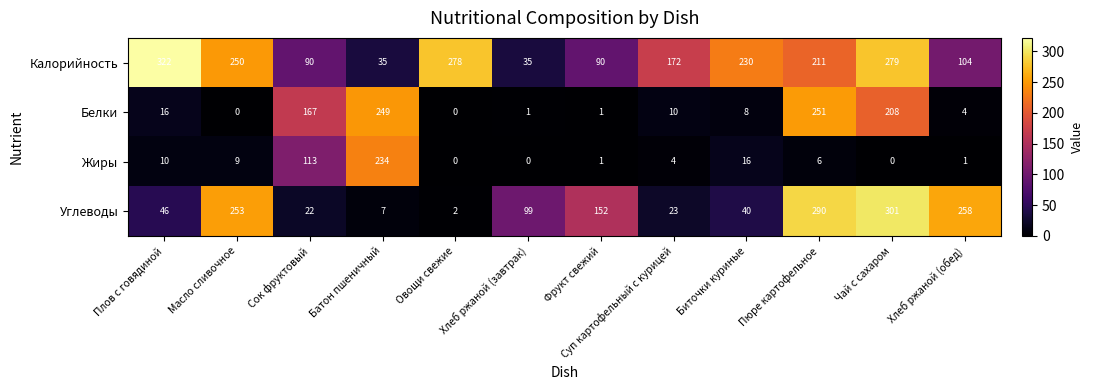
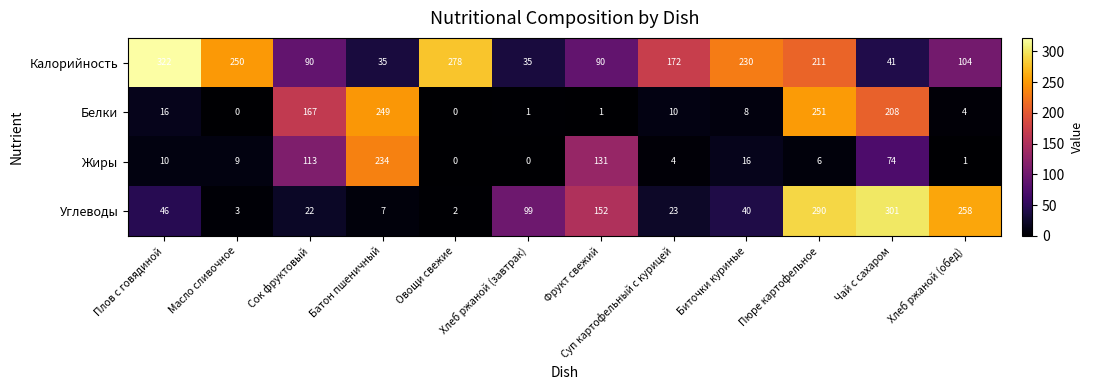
Калорийность, Чай с сахаром: 279 -> 41
Жиры, Фрукт свежий: 1 -> 131
Жиры, Чай с сахаром: 0 -> 74
Углеводы, Масло сливочное: 253 -> 3
